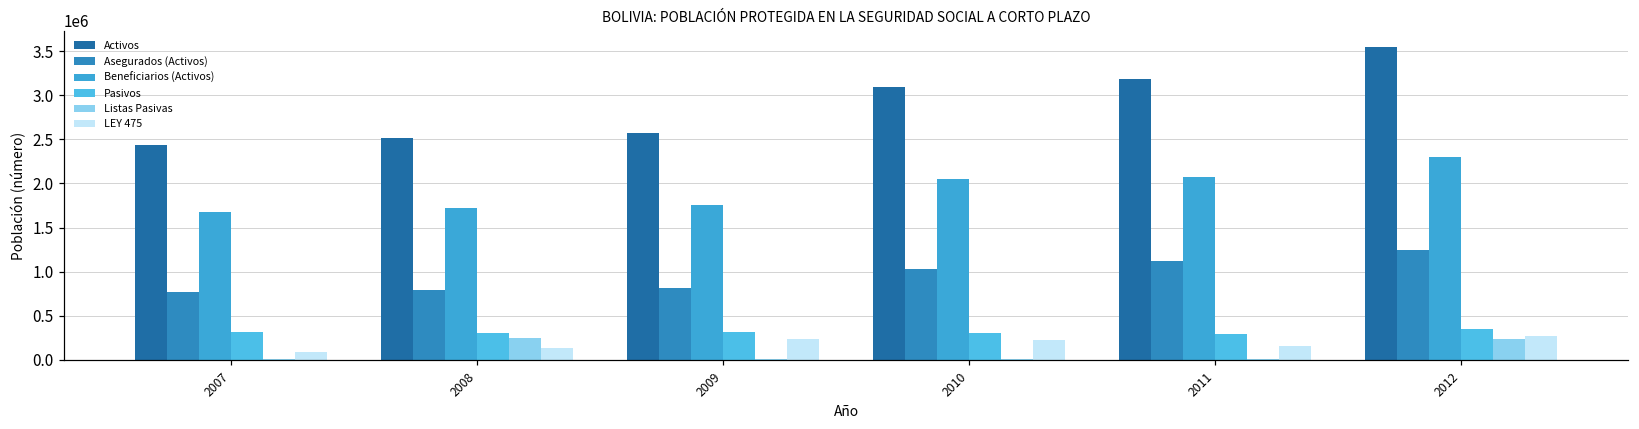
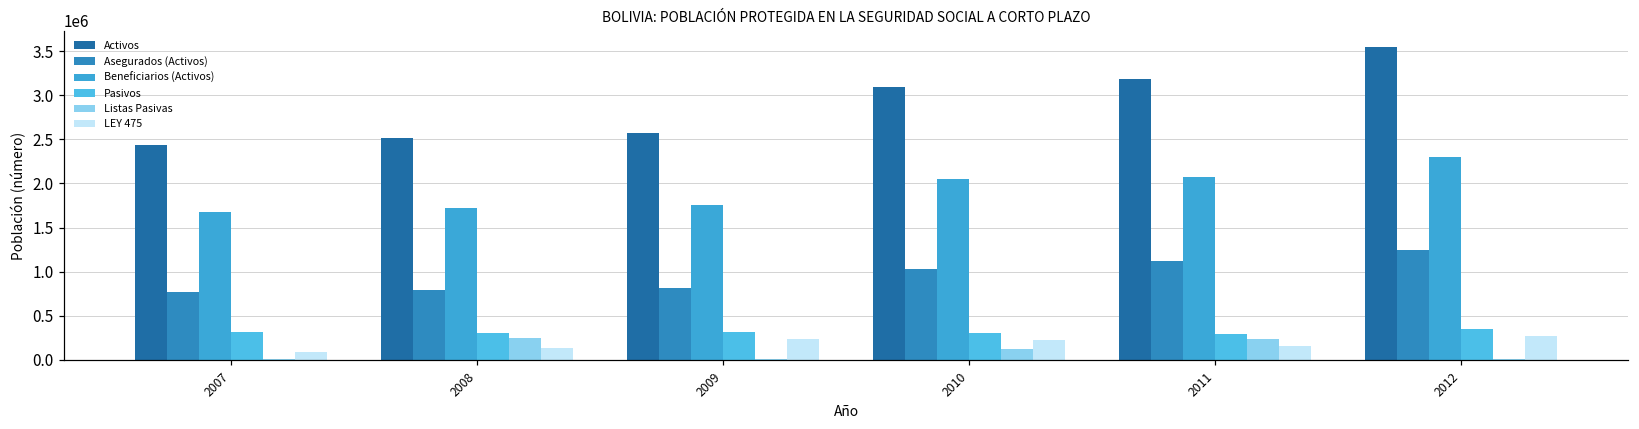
Listas Pasivas, 2010: 0 -> 100000
Listas Pasivas, 2011: 0 -> 200000
Listas Pasivas, 2012: 200000 -> 0
